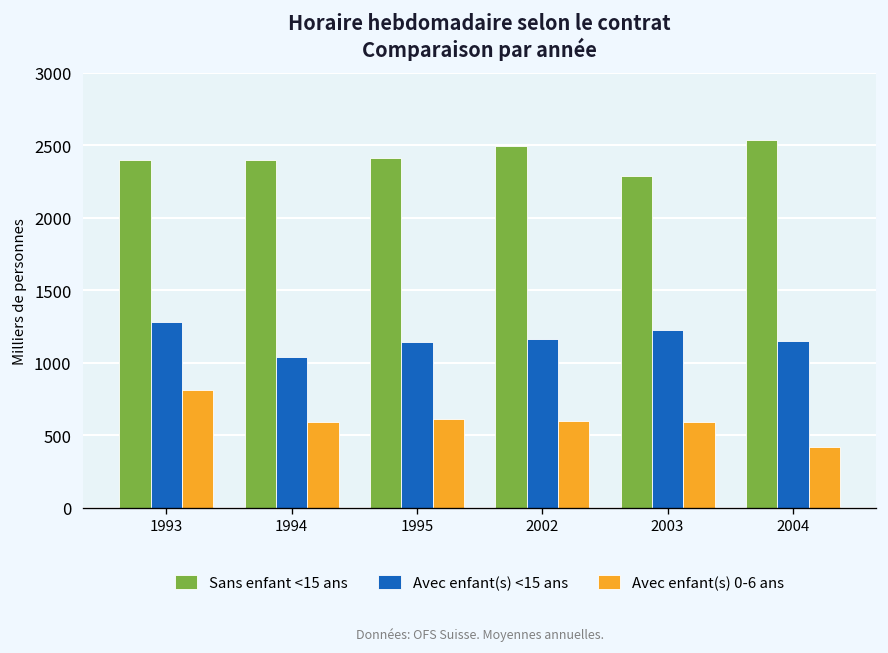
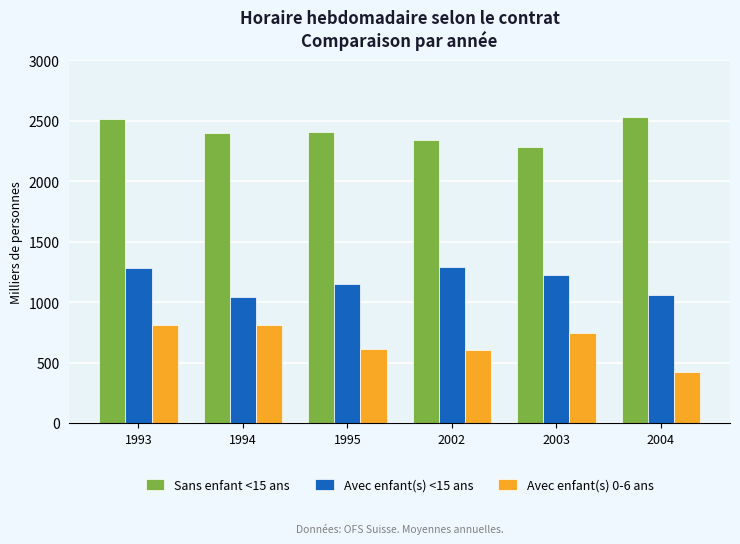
Sans enfant <15 ans, 1993: 2400 -> 2510
Avec enfant(s) 0-6 ans, 1994: 590 -> 810
Sans enfant <15 ans, 2002: 2490 -> 2350
Avec enfant(s) <15 ans, 2002: 1170 -> 1300
Avec enfant(s) 0-6 ans, 2003: 600 -> 740
Avec enfant(s) <15 ans, 2004: 1150 -> 1060
